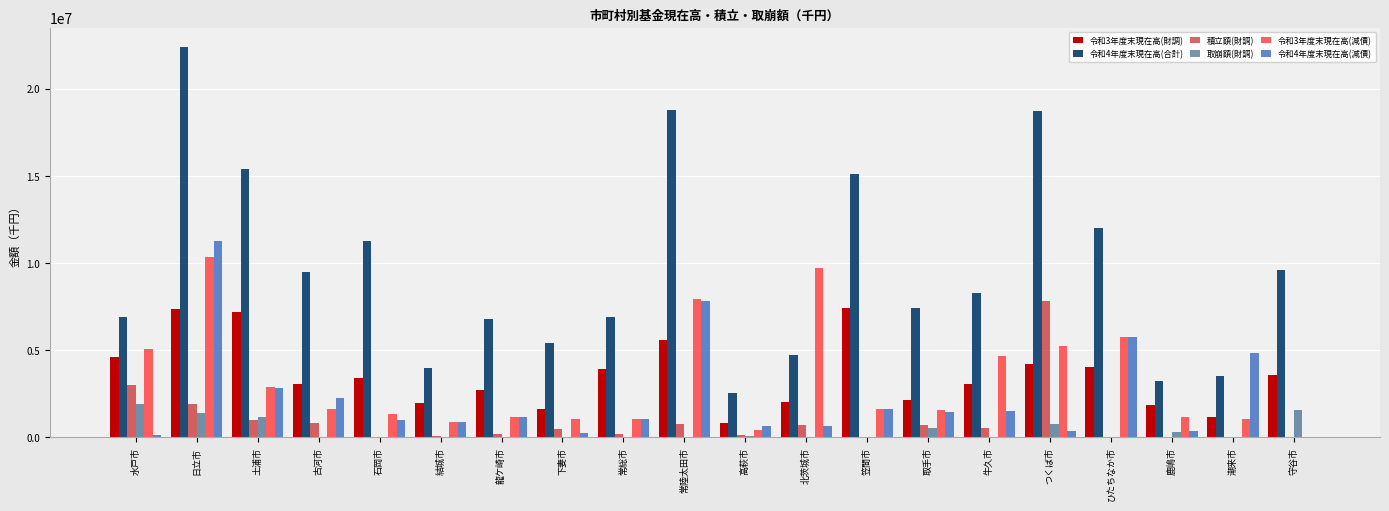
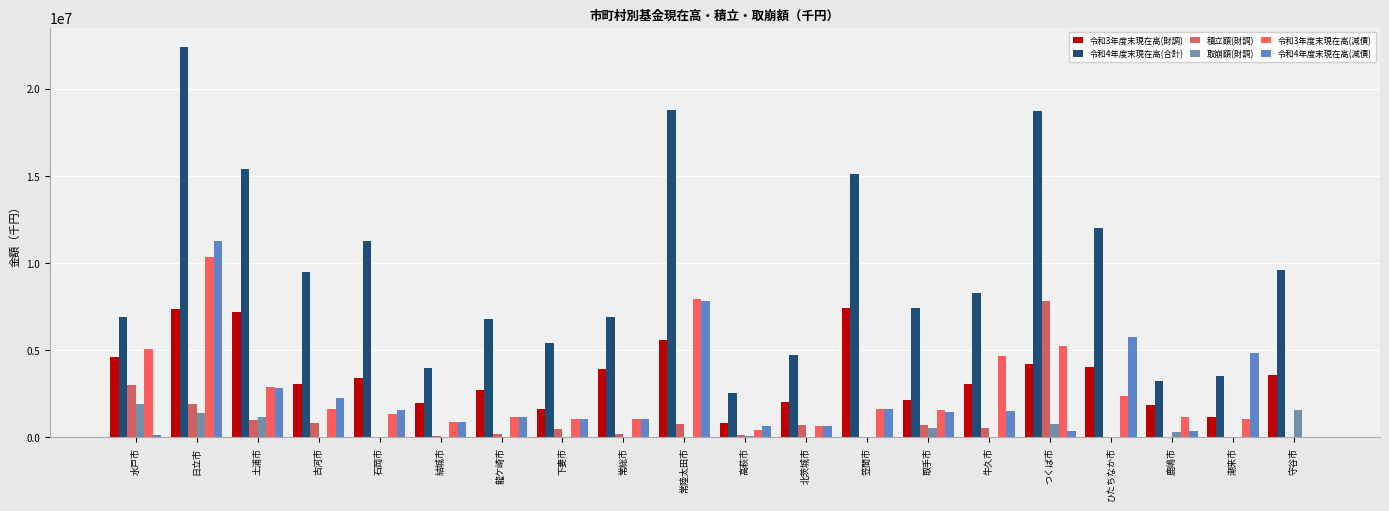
令和4年度末現在高(減債), 石岡市: 1000000 -> 1600000
令和4年度末現在高(減債), 下妻市: 300000 -> 1000000
令和3年度末現在高(減債), 北茨城市: 9700000 -> 600000
令和3年度末現在高(減債), ひたちなか市: 5800000 -> 2400000
